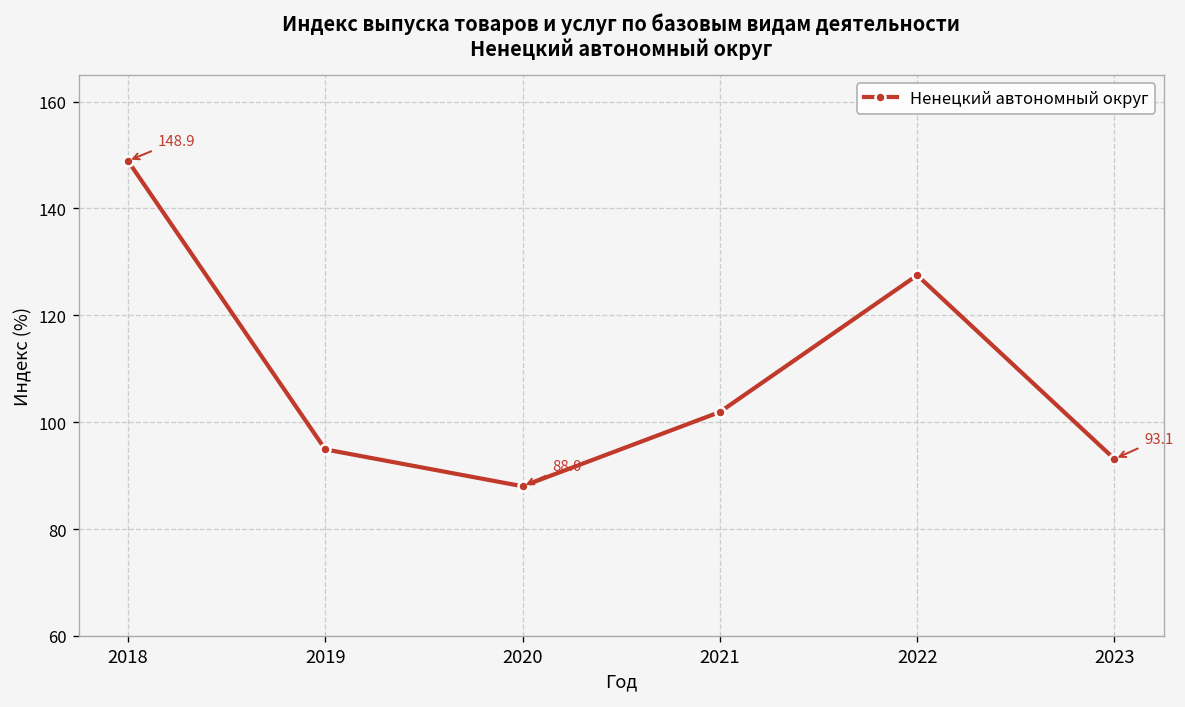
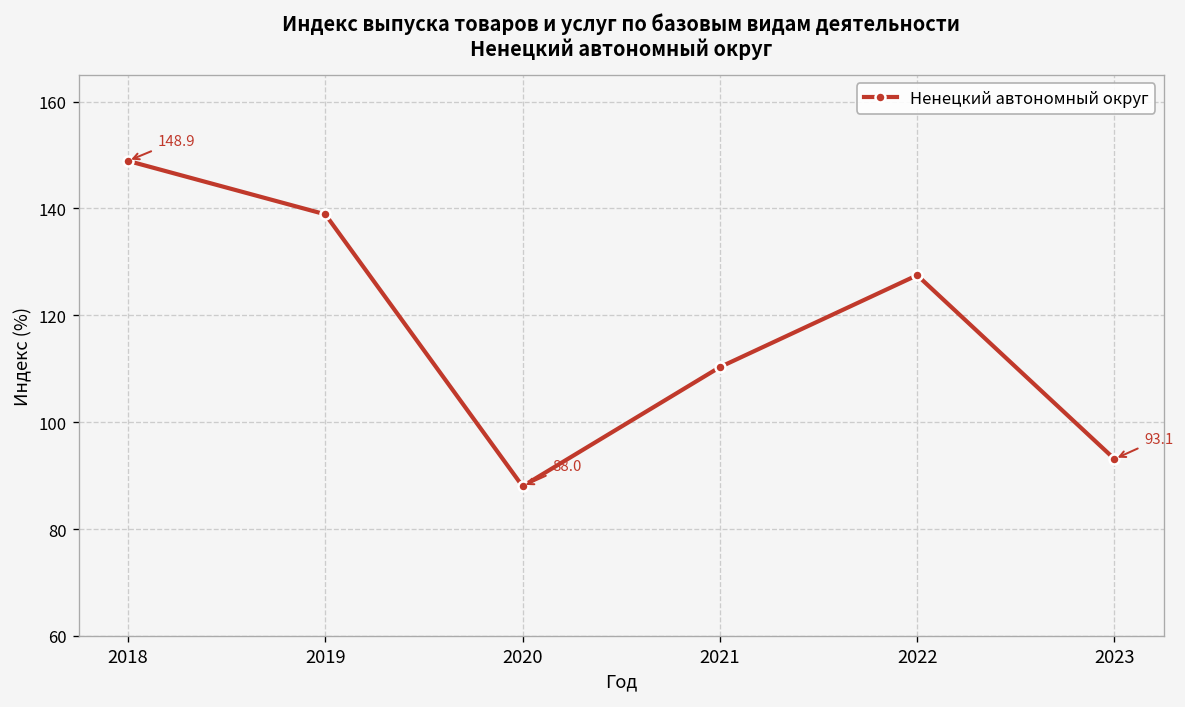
2019: 95 -> 139
2021: 102 -> 110
